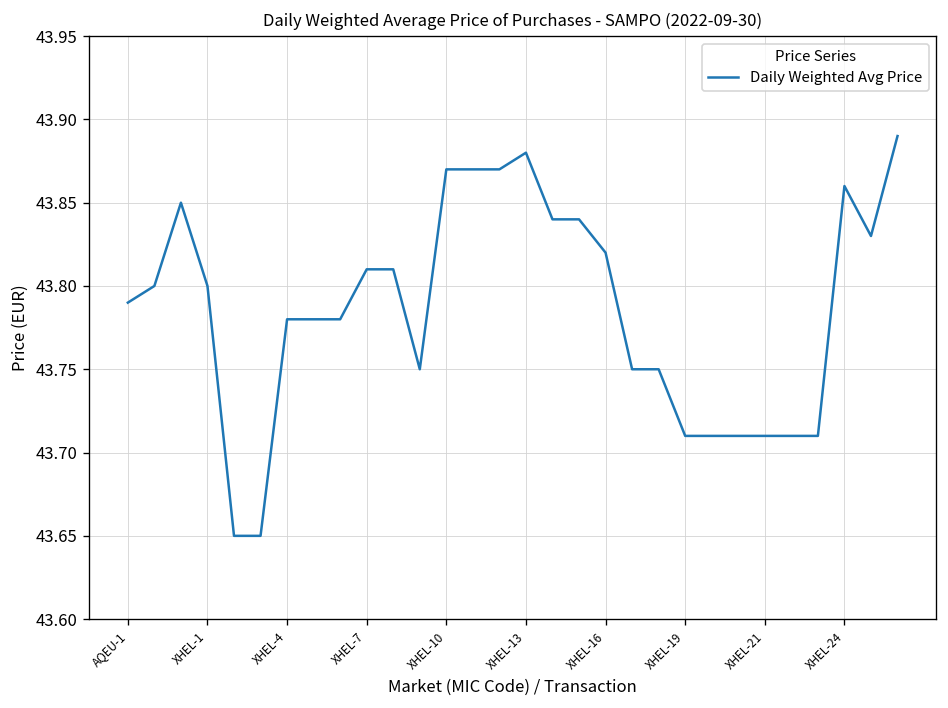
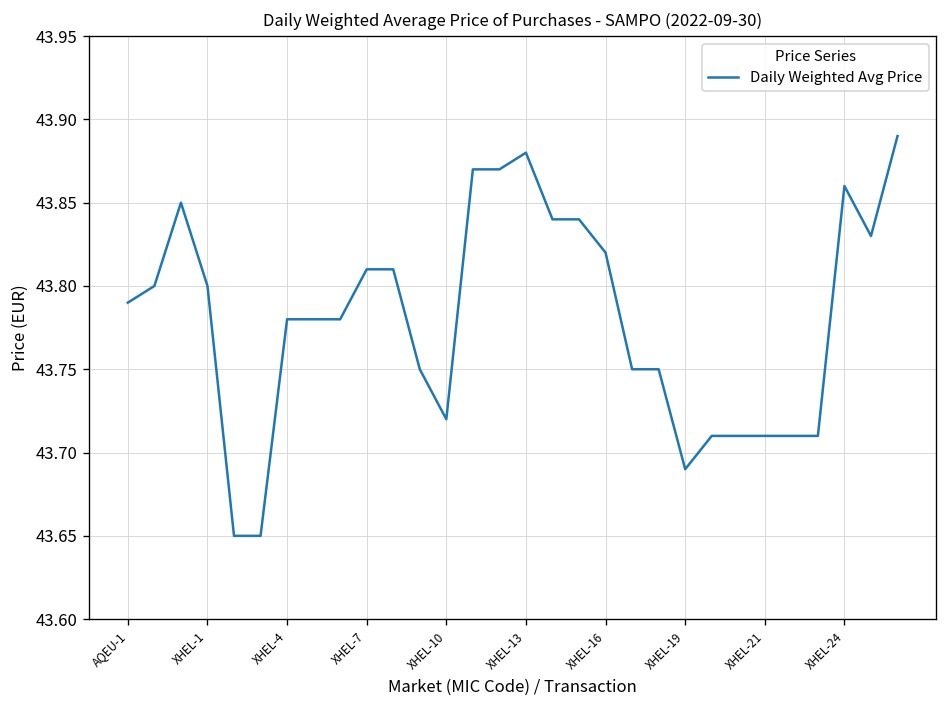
XHEL-10: 43.87 -> 43.72
XHEL-19: 43.71 -> 43.69
